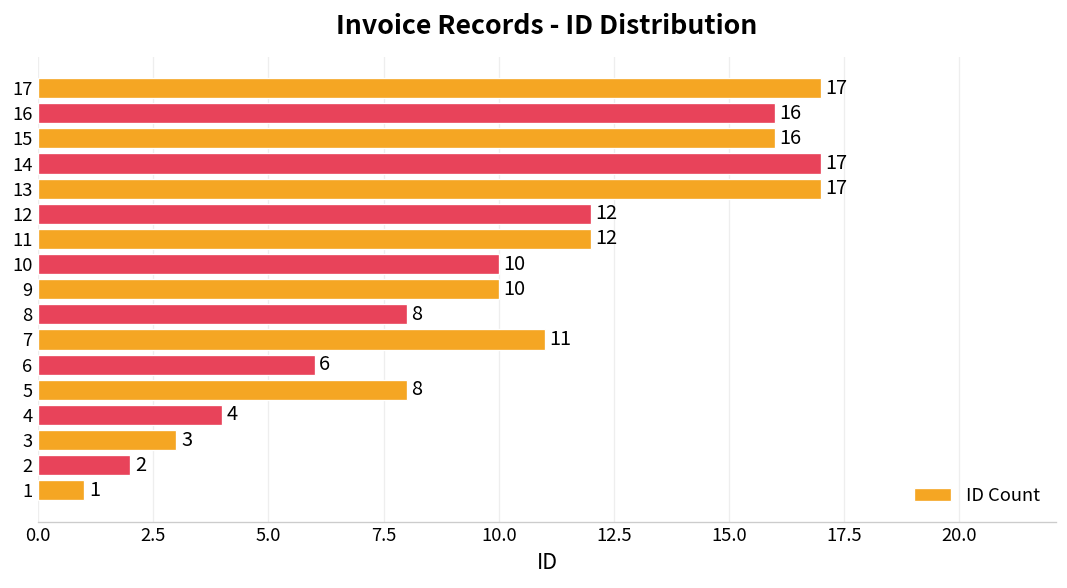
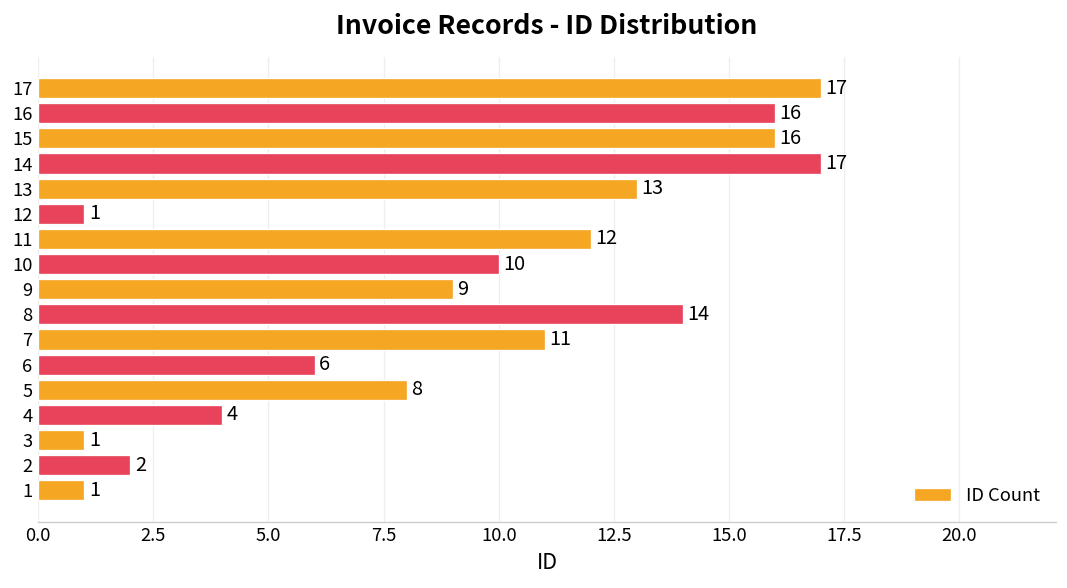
13: 17 -> 13
12: 12 -> 1
9: 10 -> 9
8: 8 -> 14
3: 3 -> 1
